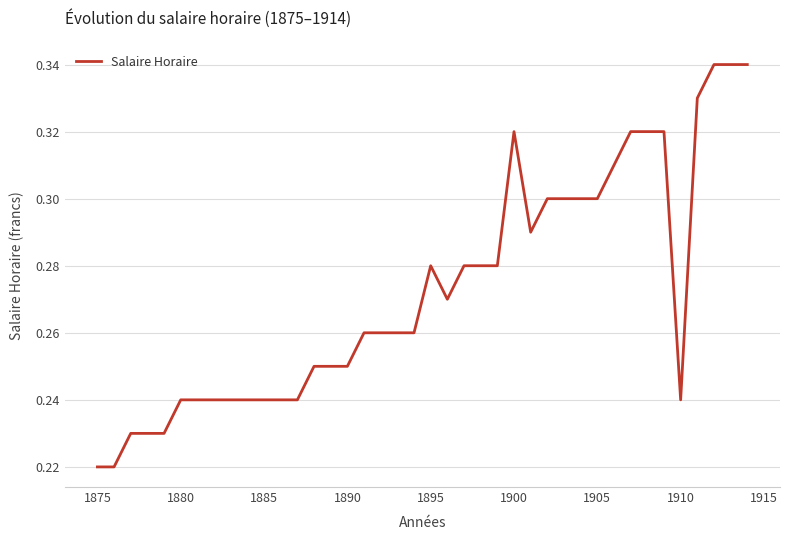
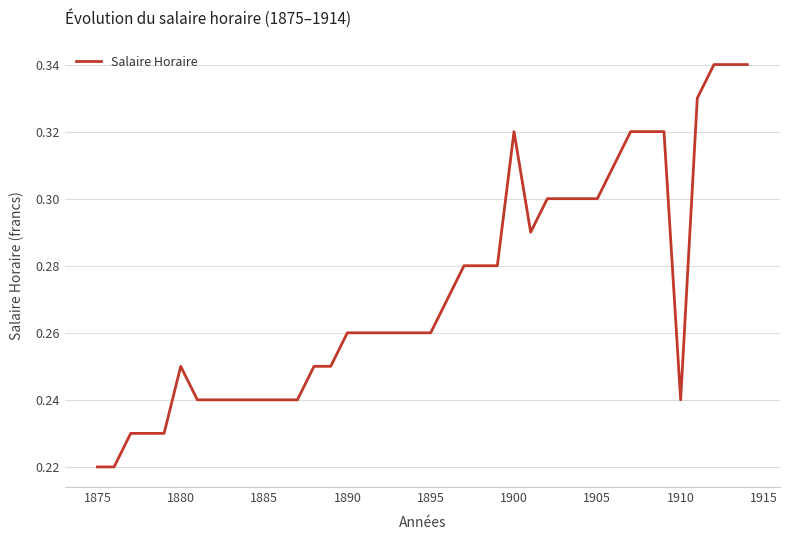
1880: 0.24 -> 0.25
1890: 0.25 -> 0.26
1895: 0.28 -> 0.26
